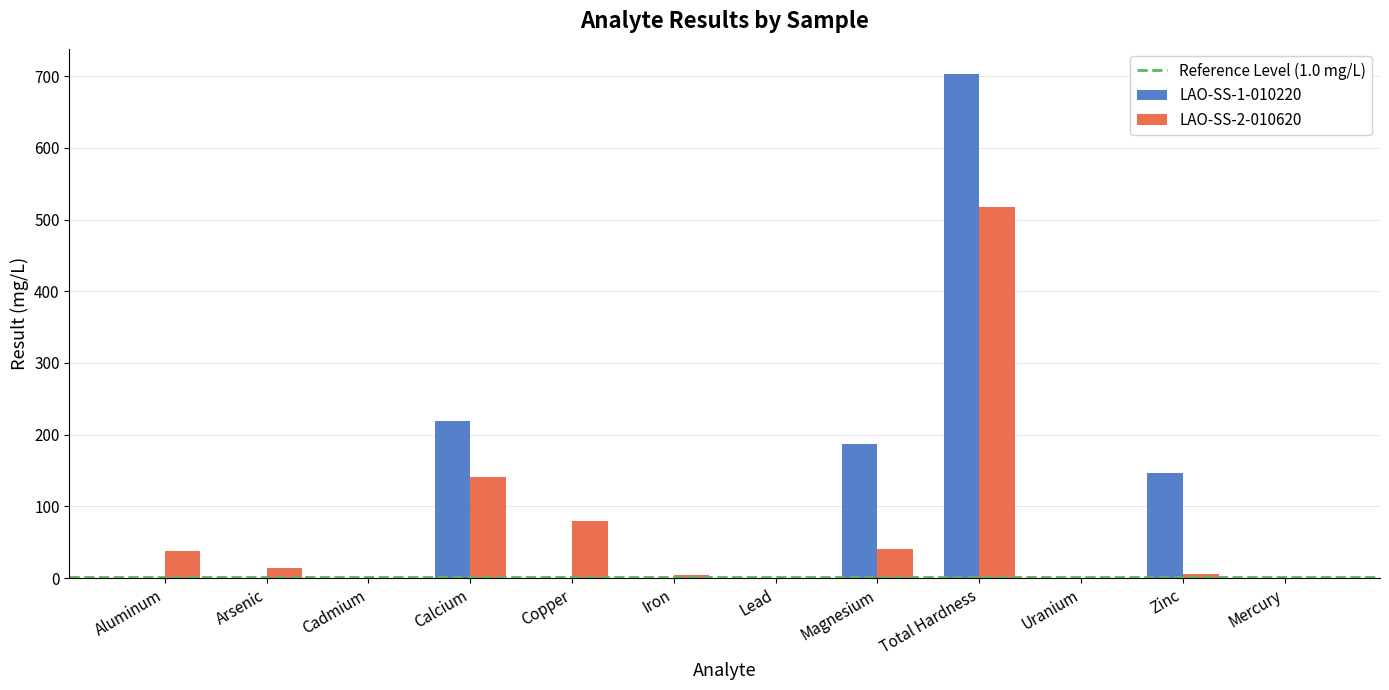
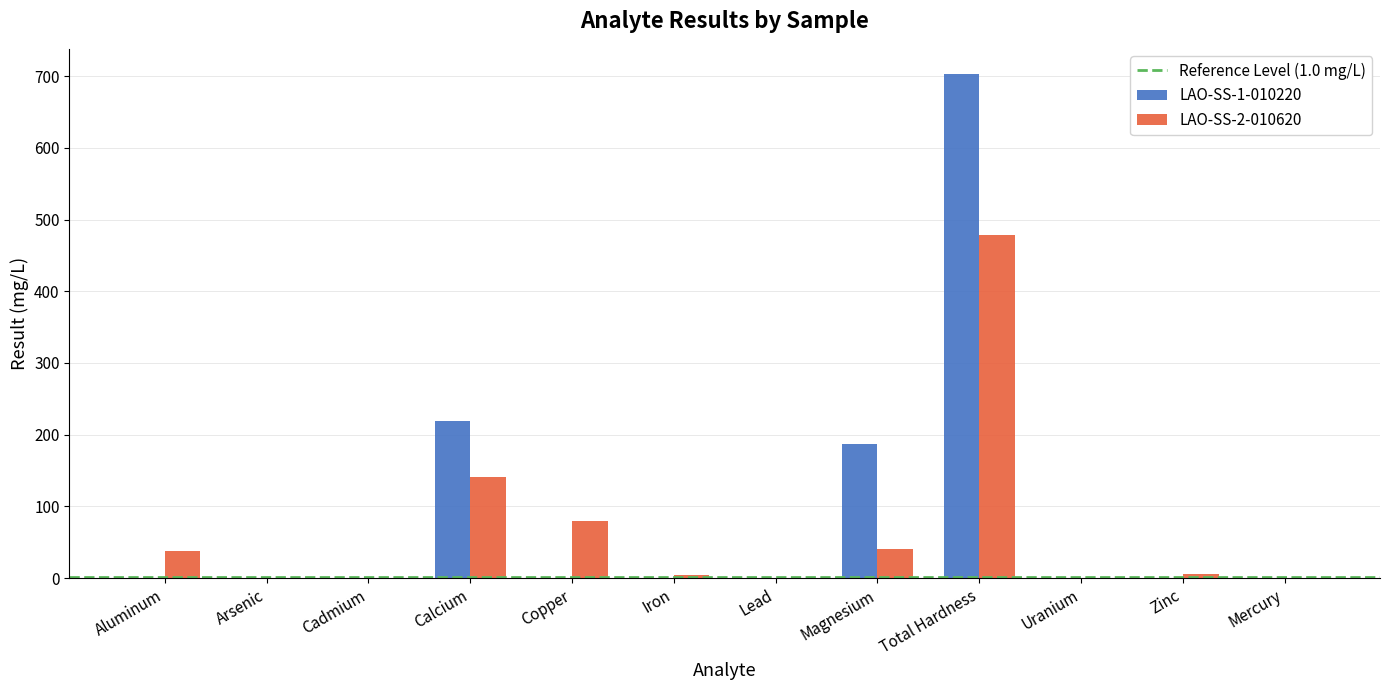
LAO-SS-2-010620, Arsenic: 10 -> 0
LAO-SS-2-010620, Total Hardness: 520 -> 480
LAO-SS-1-010220, Zinc: 150 -> 0
